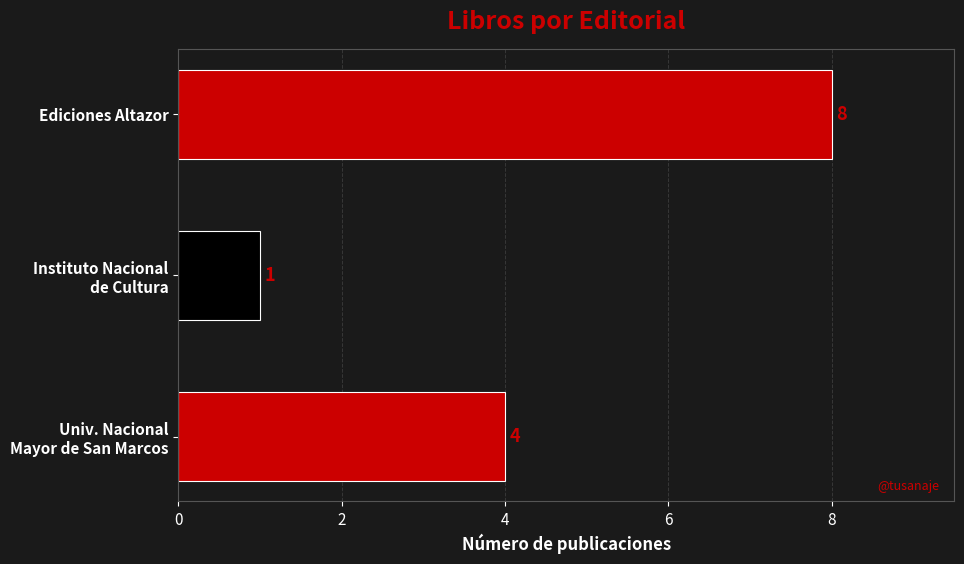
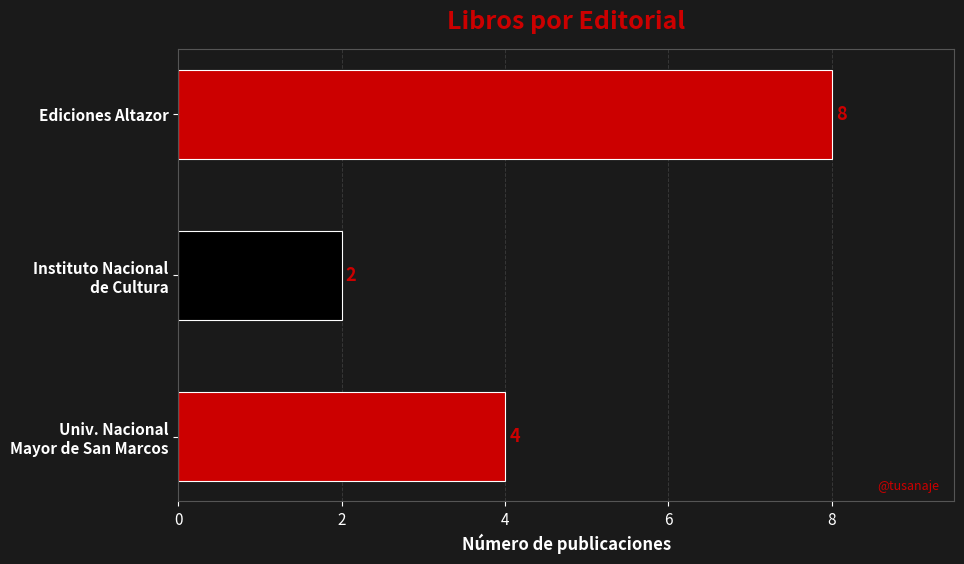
Instituto Nacional de Cultura: 1 -> 2
